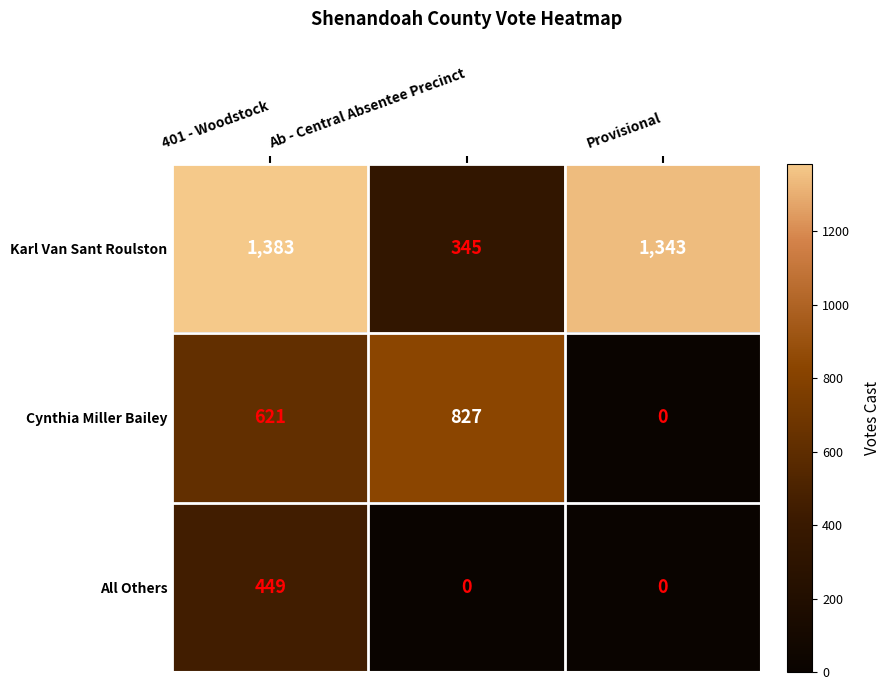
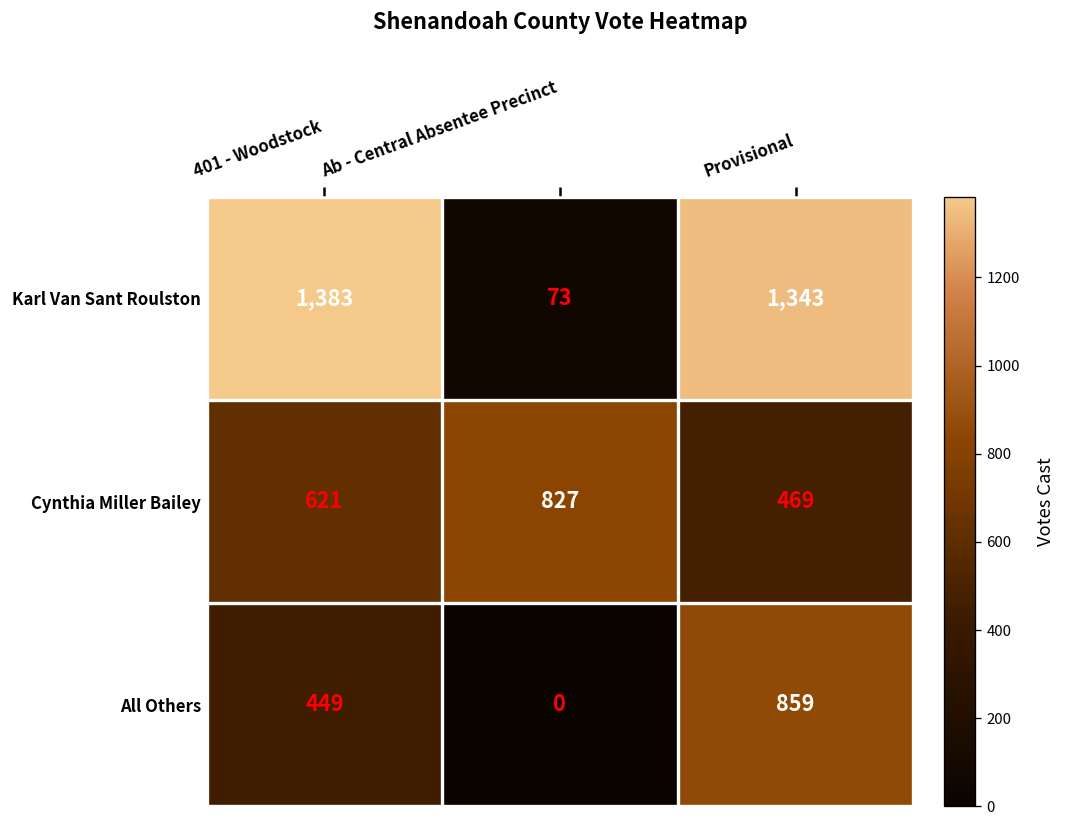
Karl Van Sant Roulston, Ab - Central Absentee Precinct: 345 -> 73
Cynthia Miller Bailey, Provisional: 0 -> 469
All Others, Provisional: 0 -> 859
